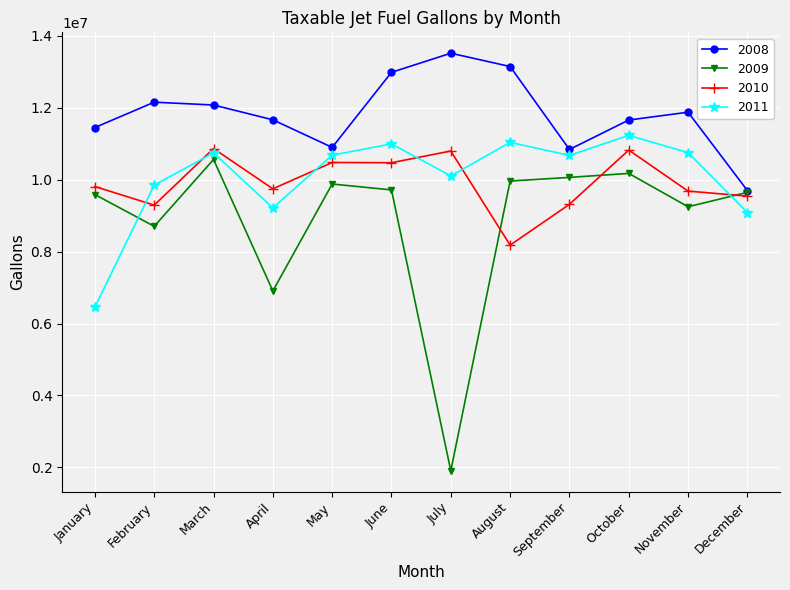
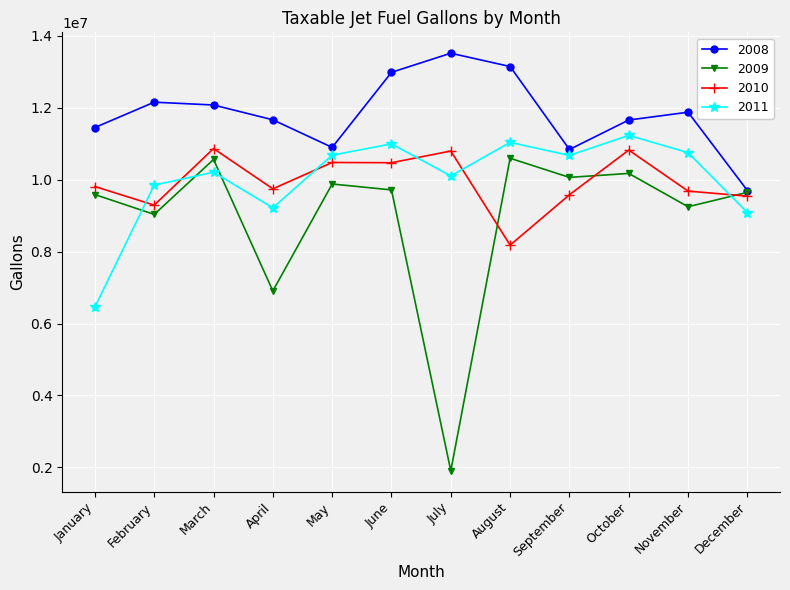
2009, February: 8700000 -> 9000000
2011, March: 10700000 -> 10200000
2009, August: 10000000 -> 10600000
2010, September: 9300000 -> 9600000
